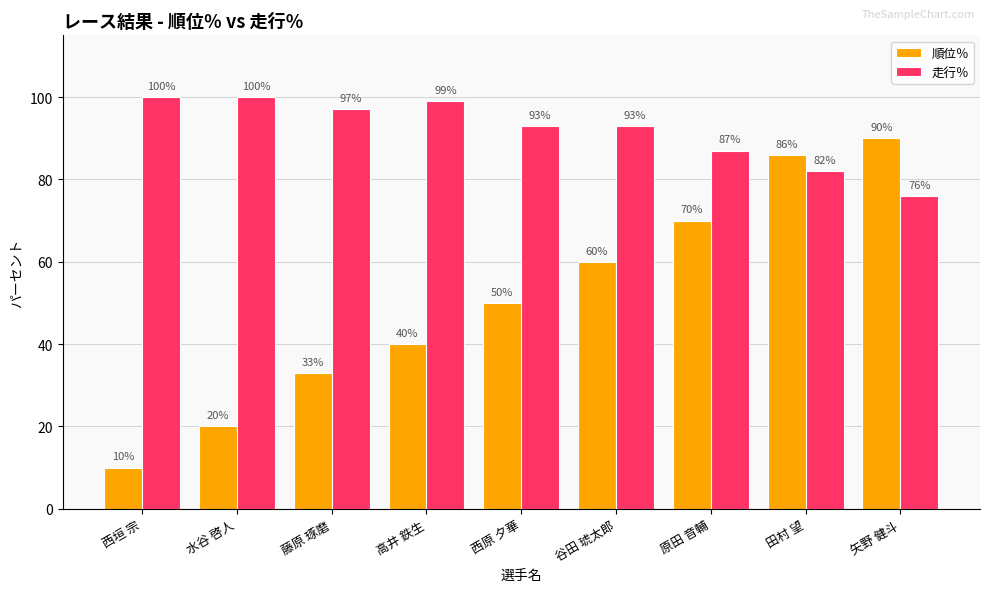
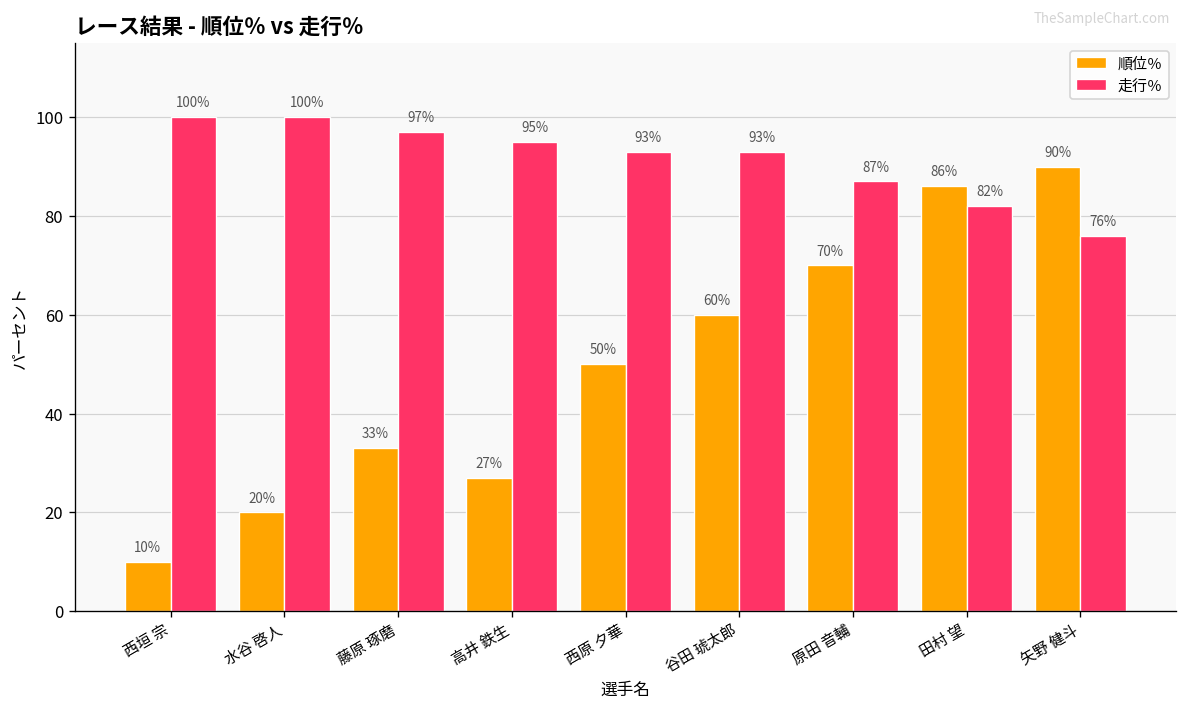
順位％, 高井 鉄生: 40% -> 27%
走行％, 高井 鉄生: 99% -> 95%
